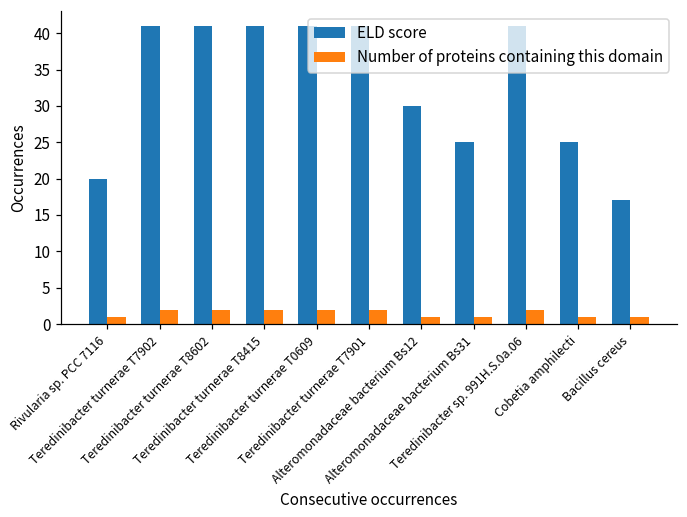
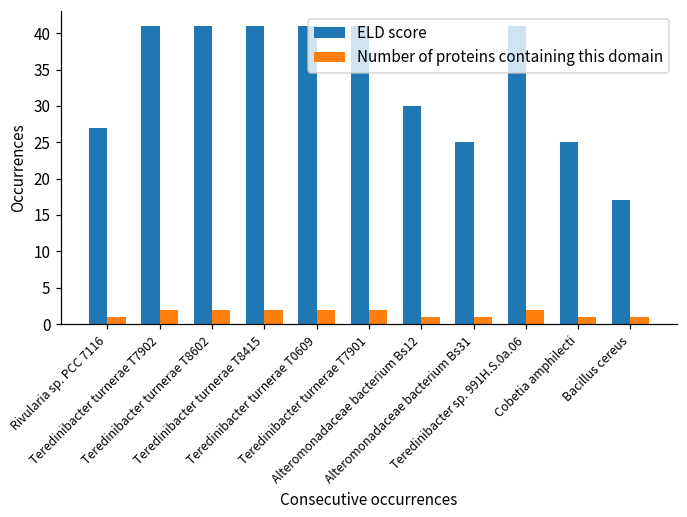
ELD score, Rivularia sp. PCC 7116: 20 -> 27
